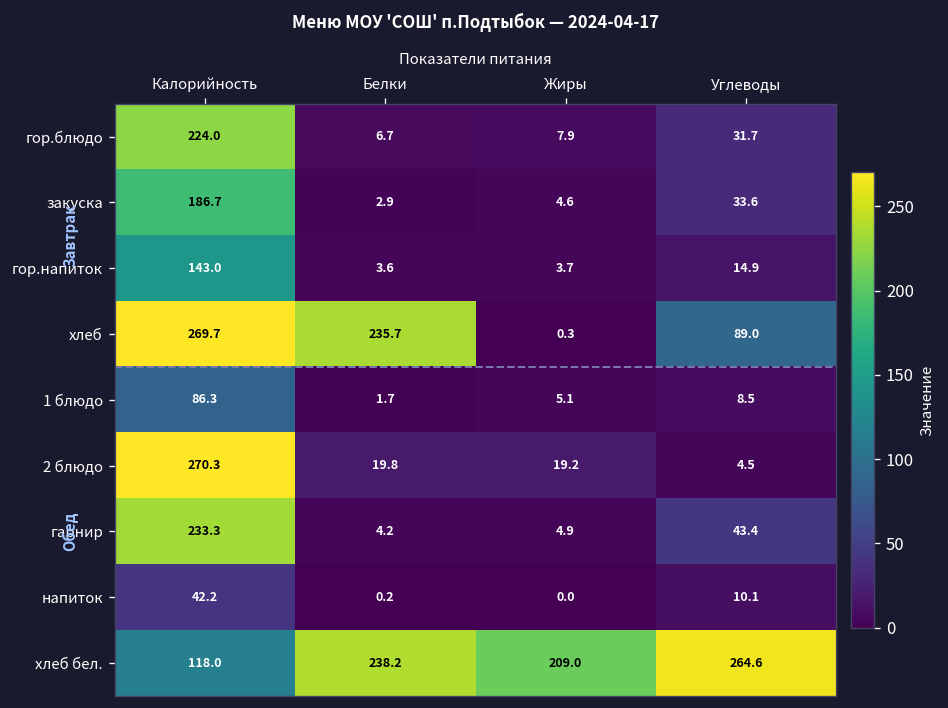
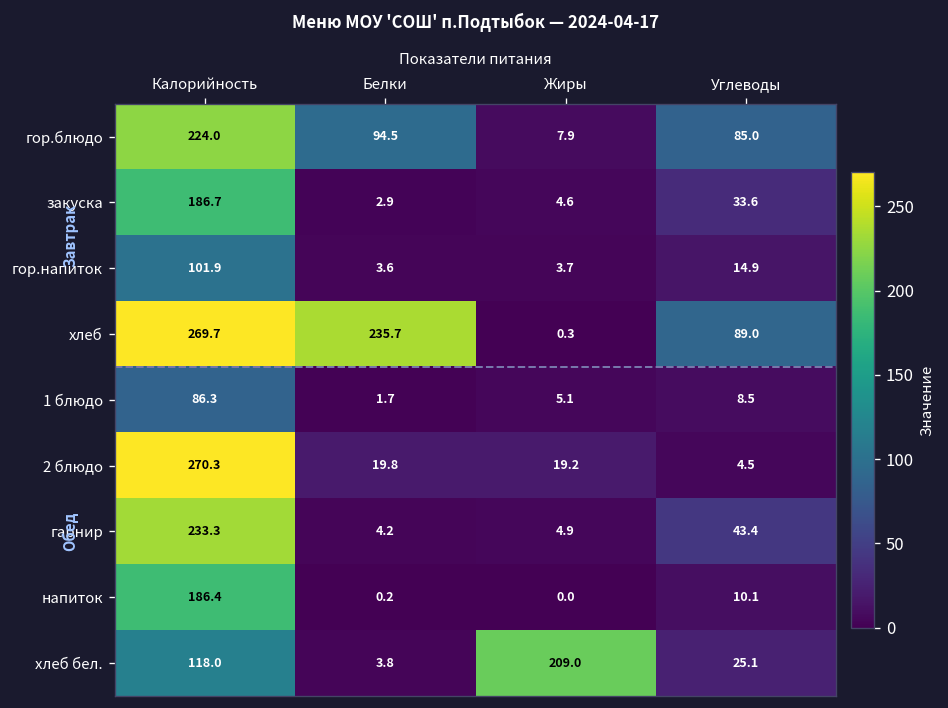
гор.блюдо, Белки: 6.7 -> 94.5
гор.блюдо, Углеводы: 31.7 -> 85.0
гор.напиток, Калорийность: 143.0 -> 101.9
напиток, Калорийность: 42.2 -> 186.4
хлеб бел., Белки: 238.2 -> 3.8
хлеб бел., Углеводы: 264.6 -> 25.1
